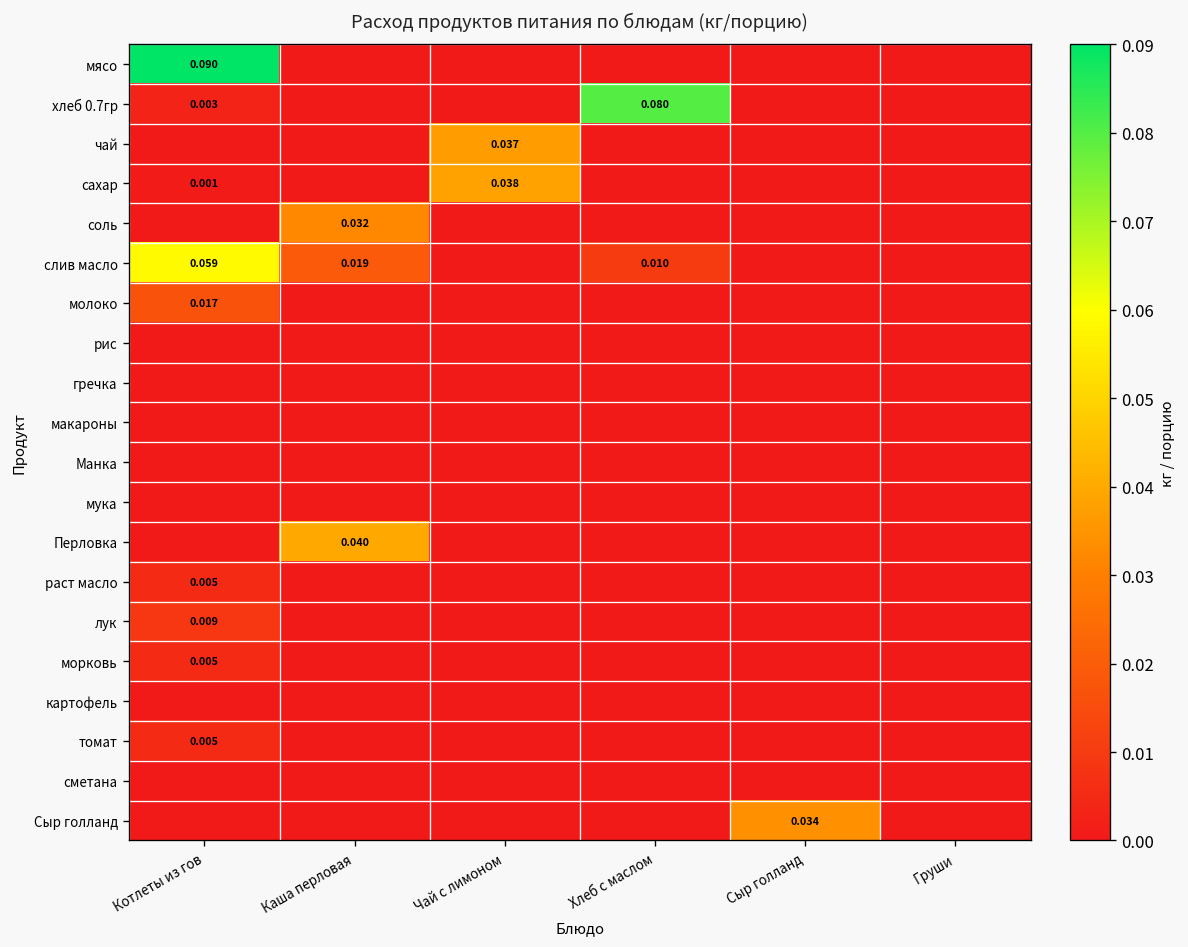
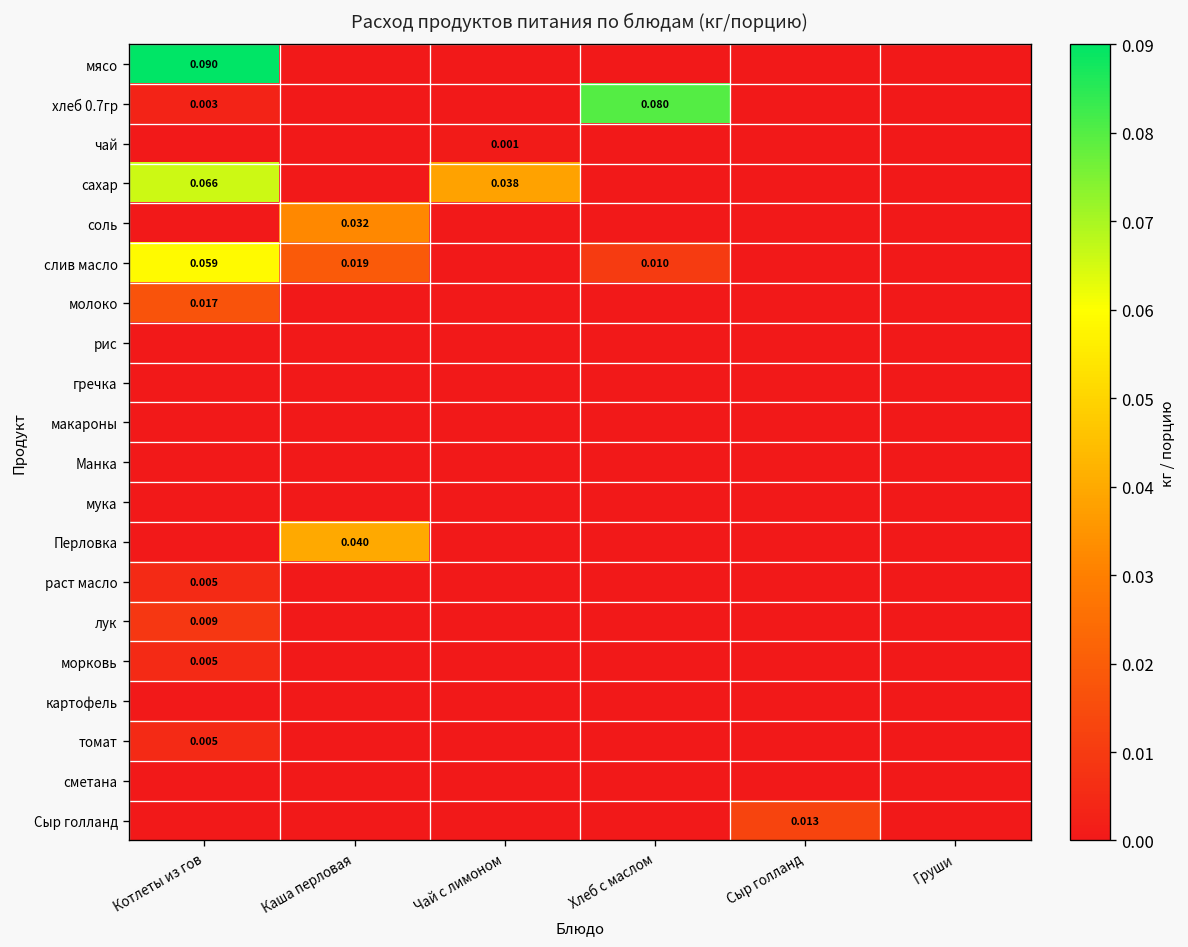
чай, Чай с лимоном: 0.037 -> 0.001
сахар, Котлеты из гов: 0.001 -> 0.066
Сыр голланд, Сыр голланд: 0.034 -> 0.013
